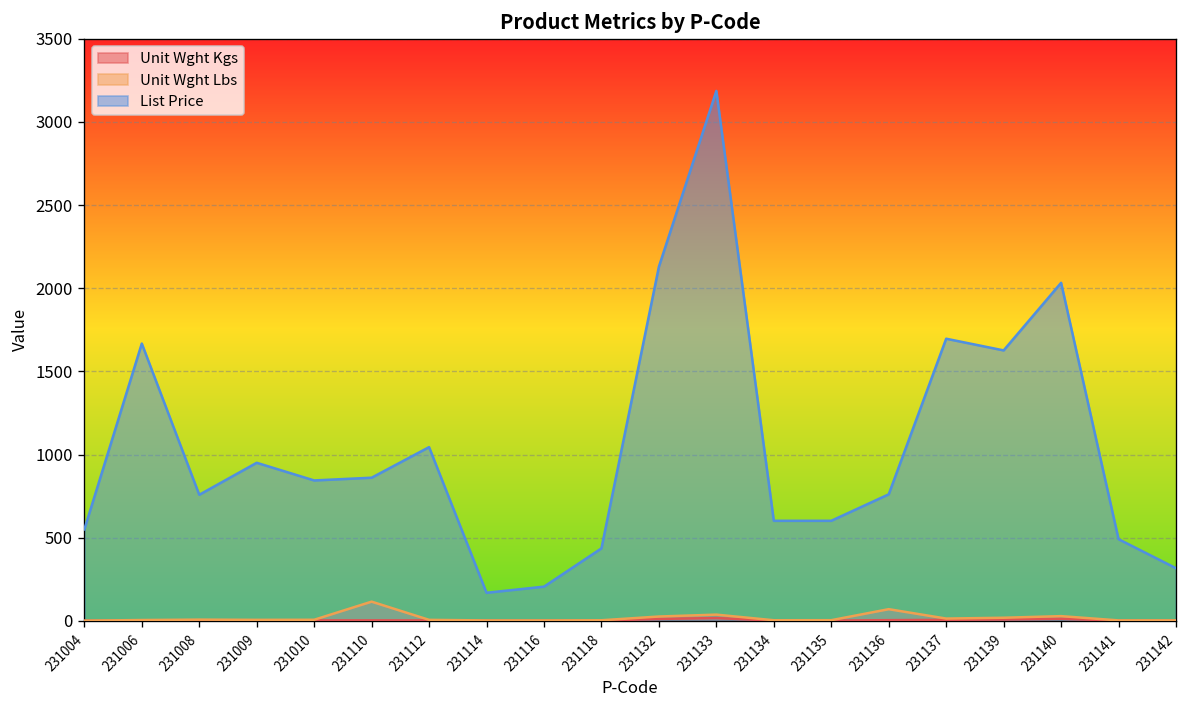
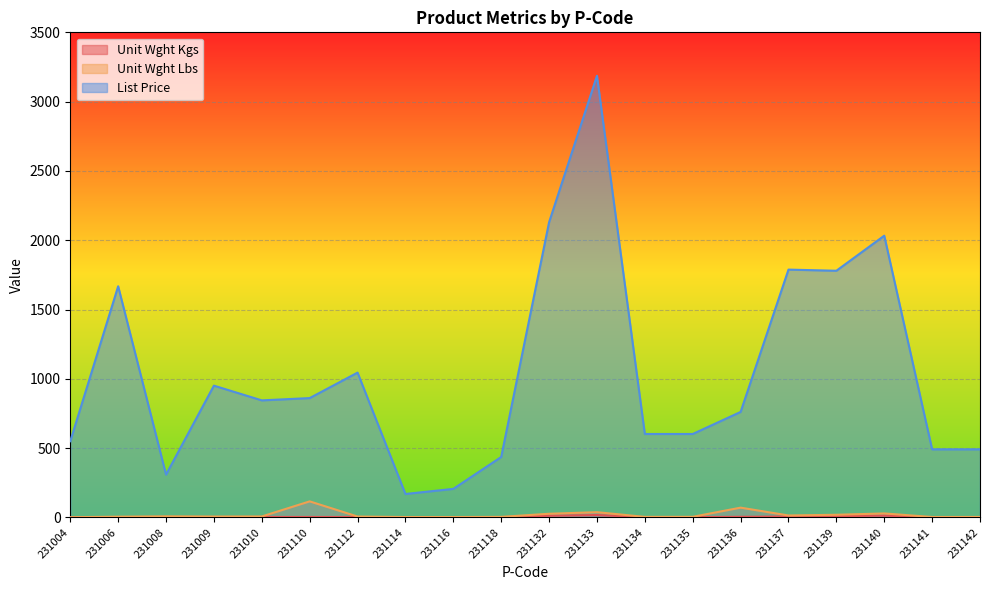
List Price, 231008: 760 -> 310
List Price, 231137: 1700 -> 1790
List Price, 231139: 1630 -> 1780
List Price, 231142: 320 -> 490
